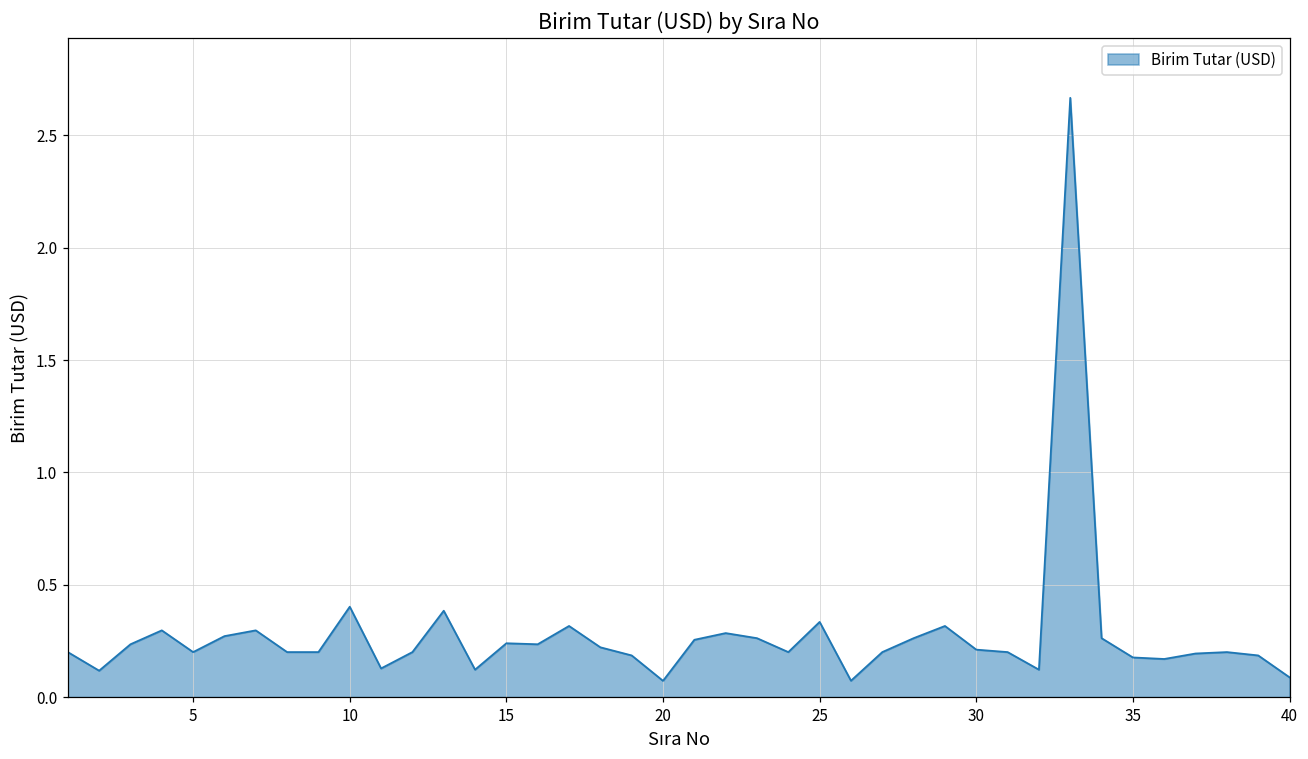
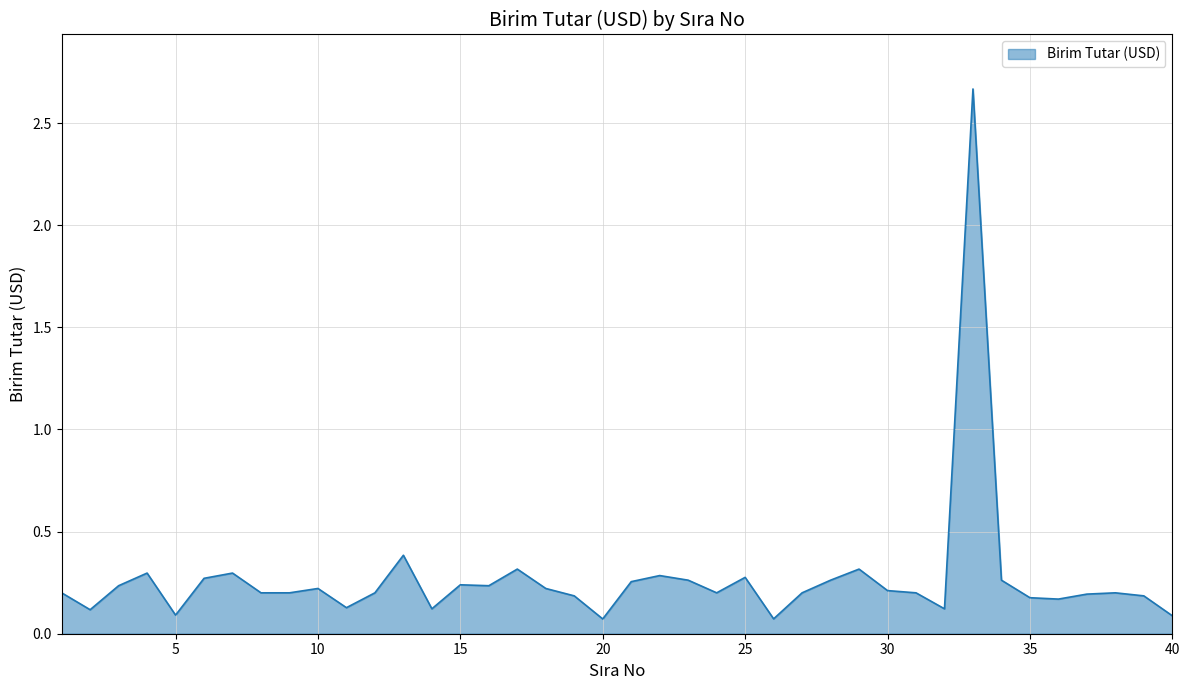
5: 0.20 -> 0.09
10: 0.40 -> 0.22
25: 0.33 -> 0.28
